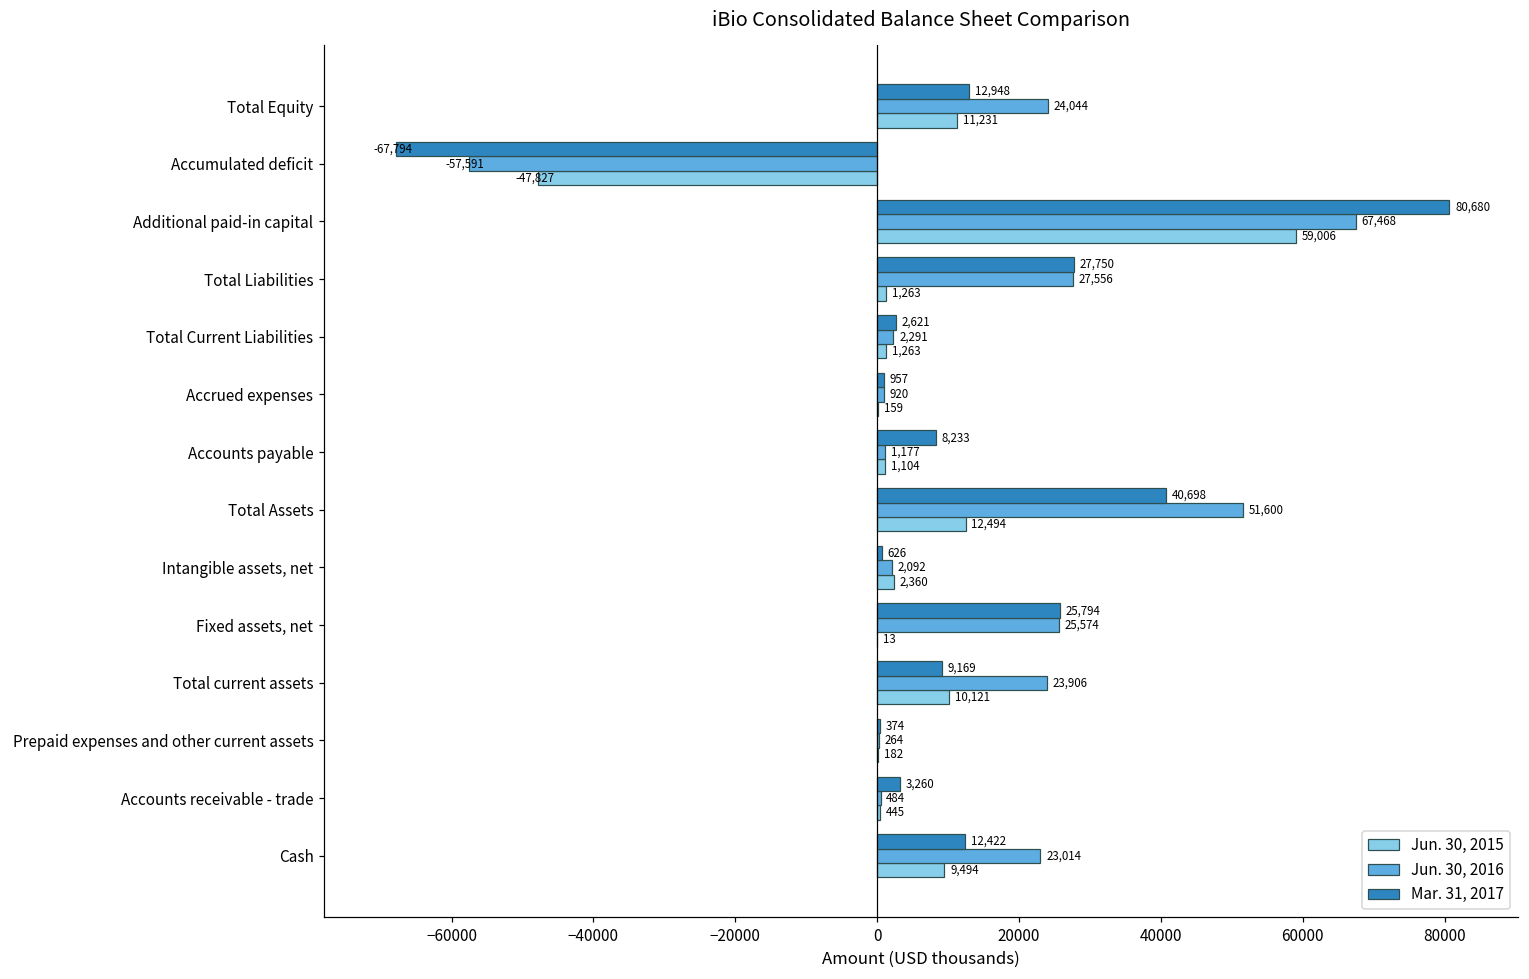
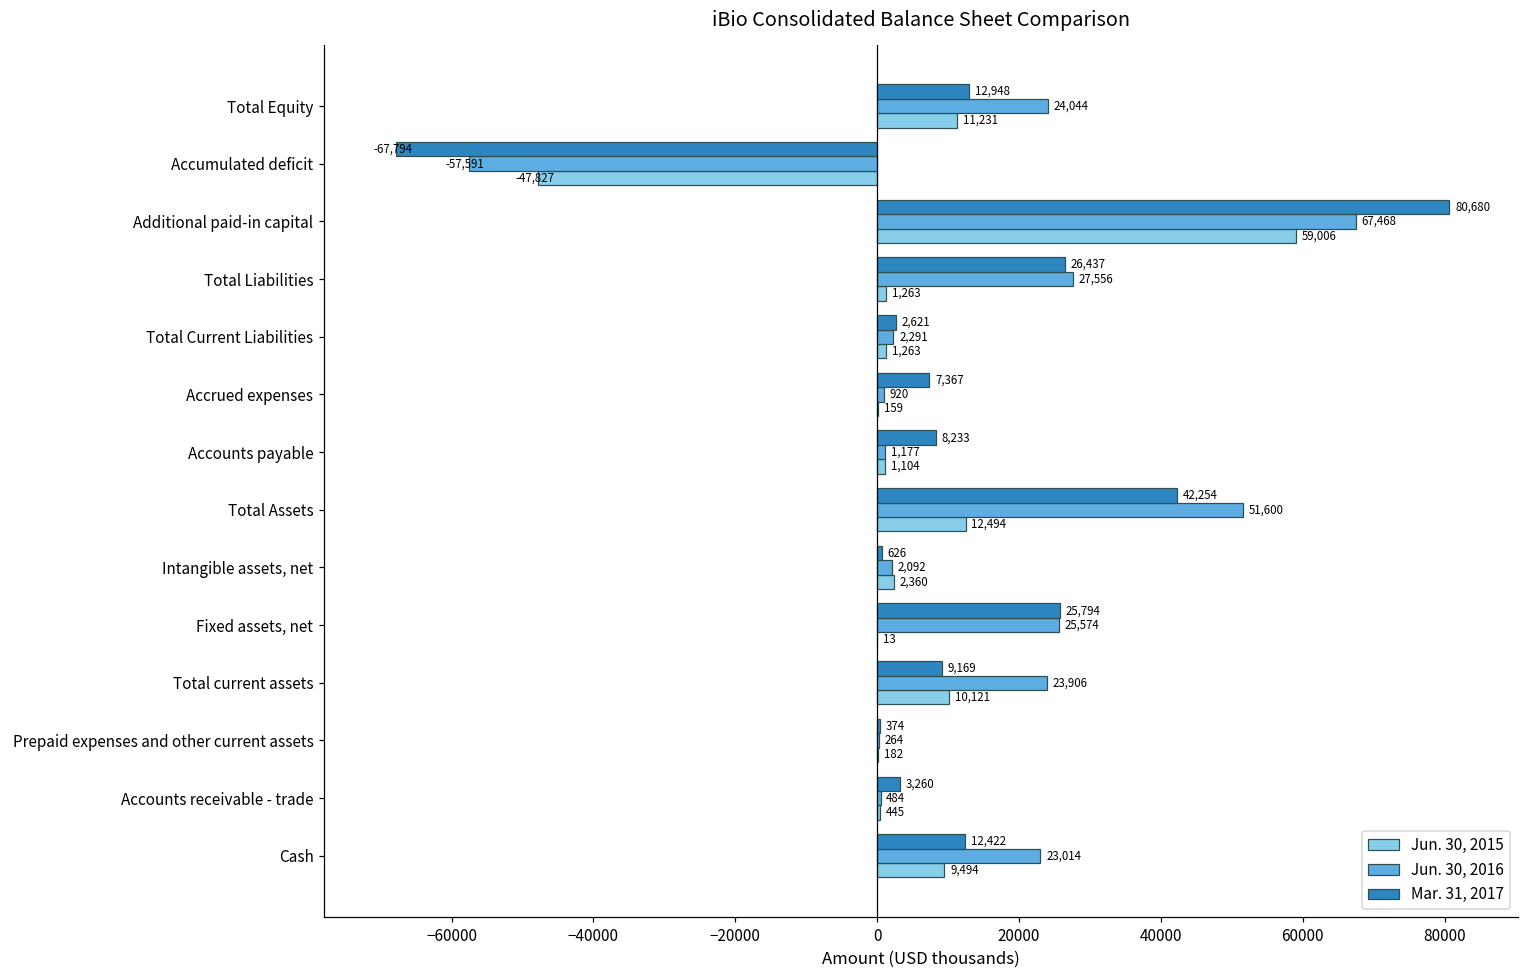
Mar. 31, 2017, Total Liabilities: 27,750 -> 26,437
Mar. 31, 2017, Accrued expenses: 957 -> 7,367
Mar. 31, 2017, Total Assets: 40,698 -> 42,254
